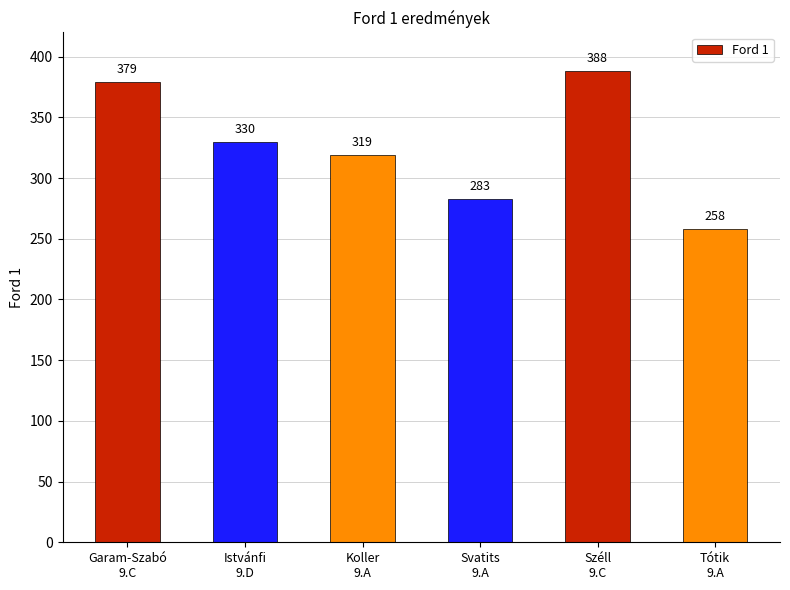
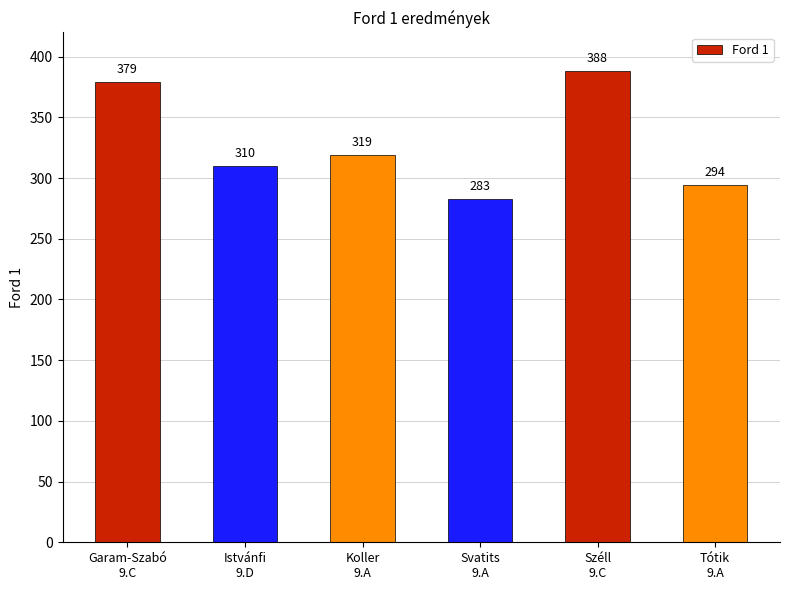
Istvánfi 9.D: 330 -> 310
Tótik 9.A: 258 -> 294
